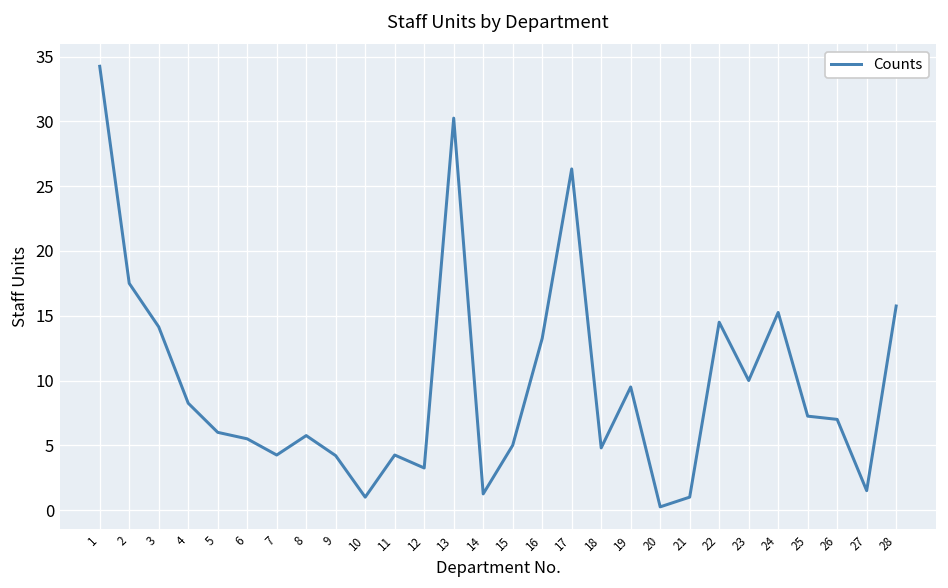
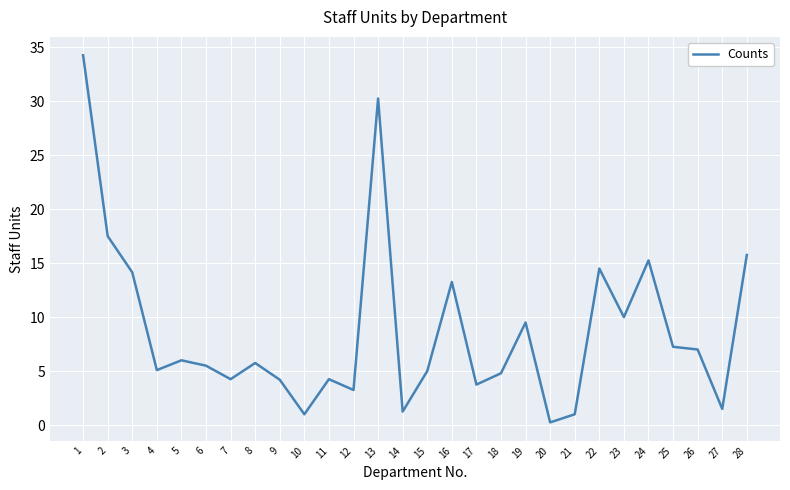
4: 8.3 -> 5.1
17: 26.3 -> 3.8
